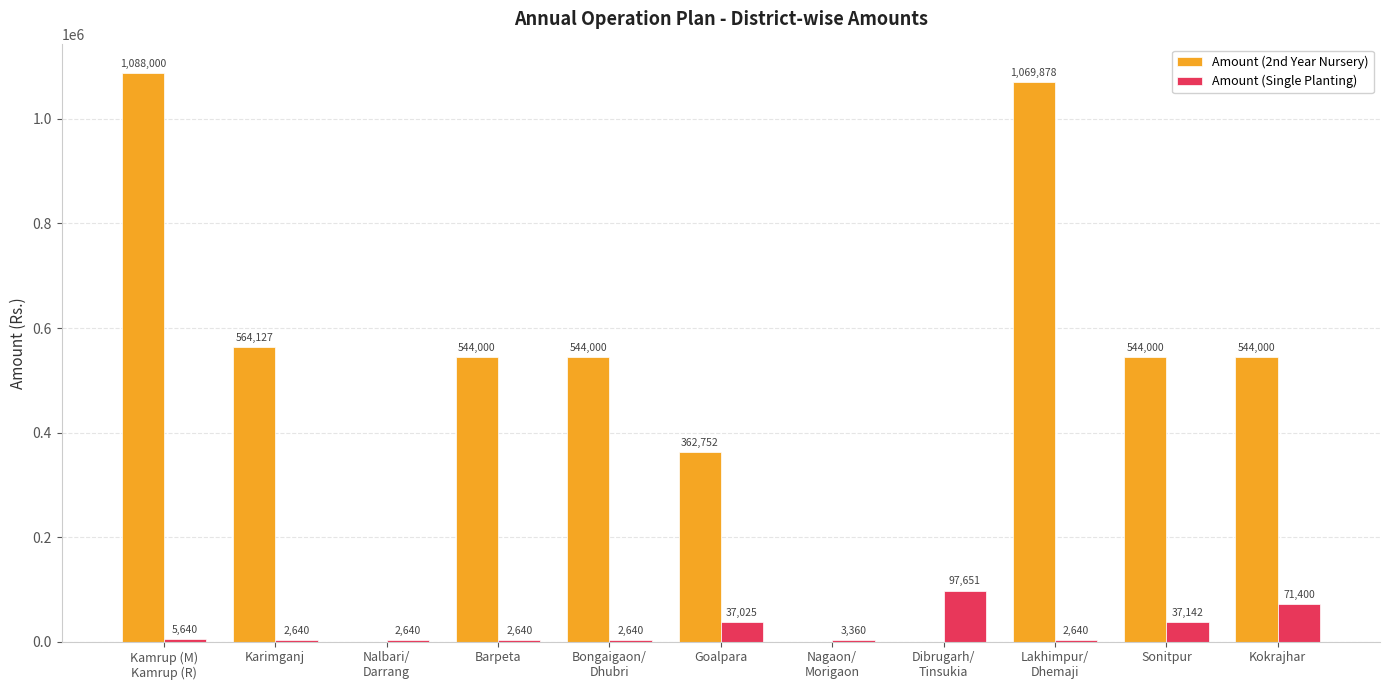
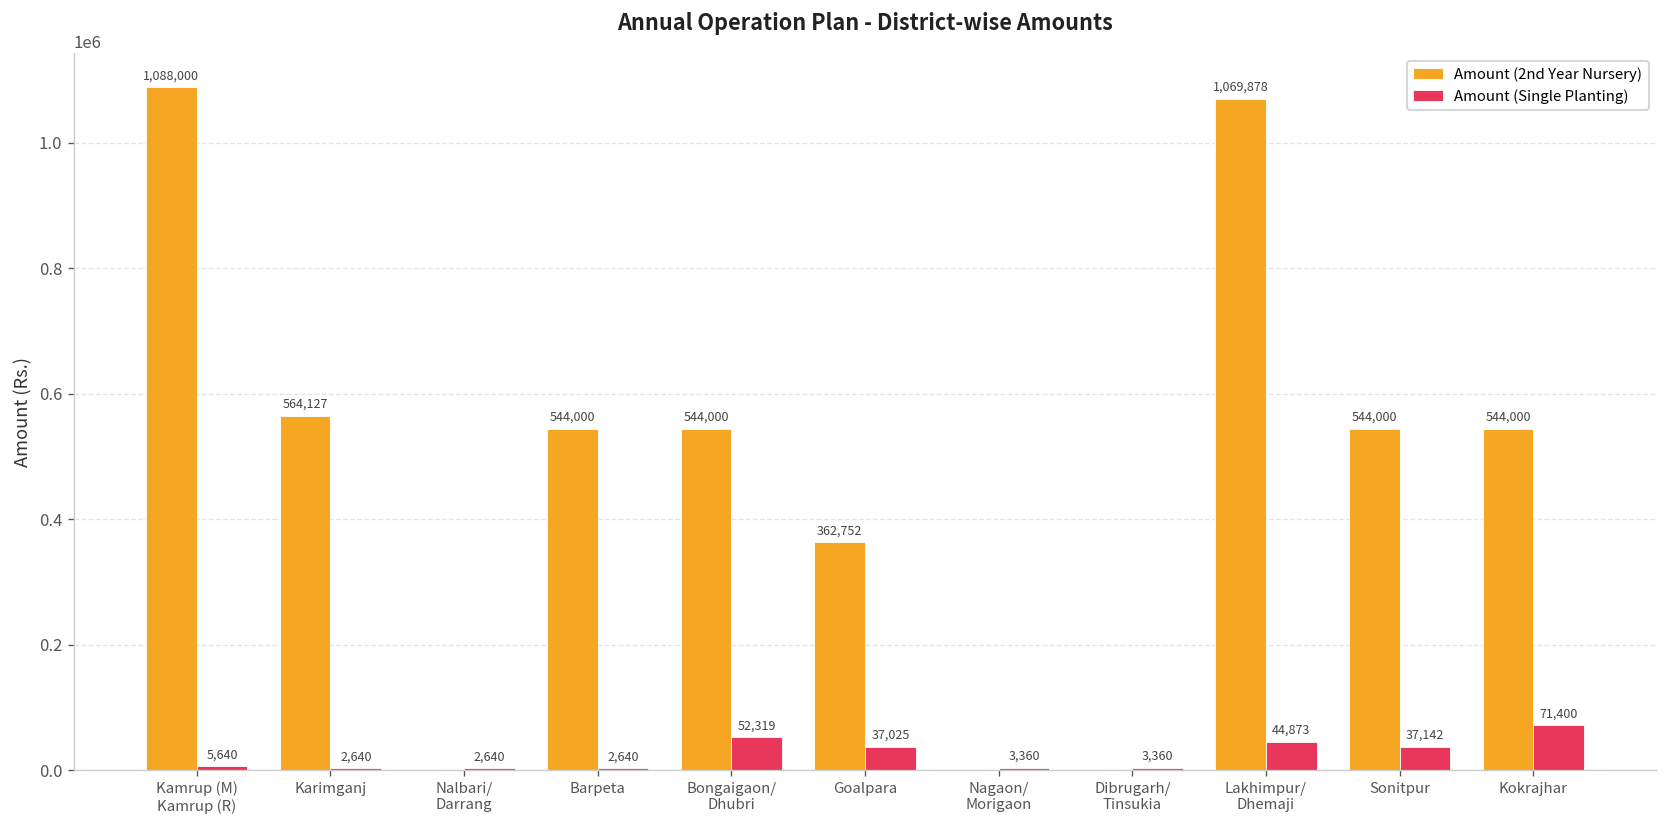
Amount (Single Planting), Bongaigaon/ Dhubri: 2,640 -> 52,319
Amount (Single Planting), Dibrugarh/ Tinsukia: 97,651 -> 3,360
Amount (Single Planting), Lakhimpur/ Dhemaji: 2,640 -> 44,873
